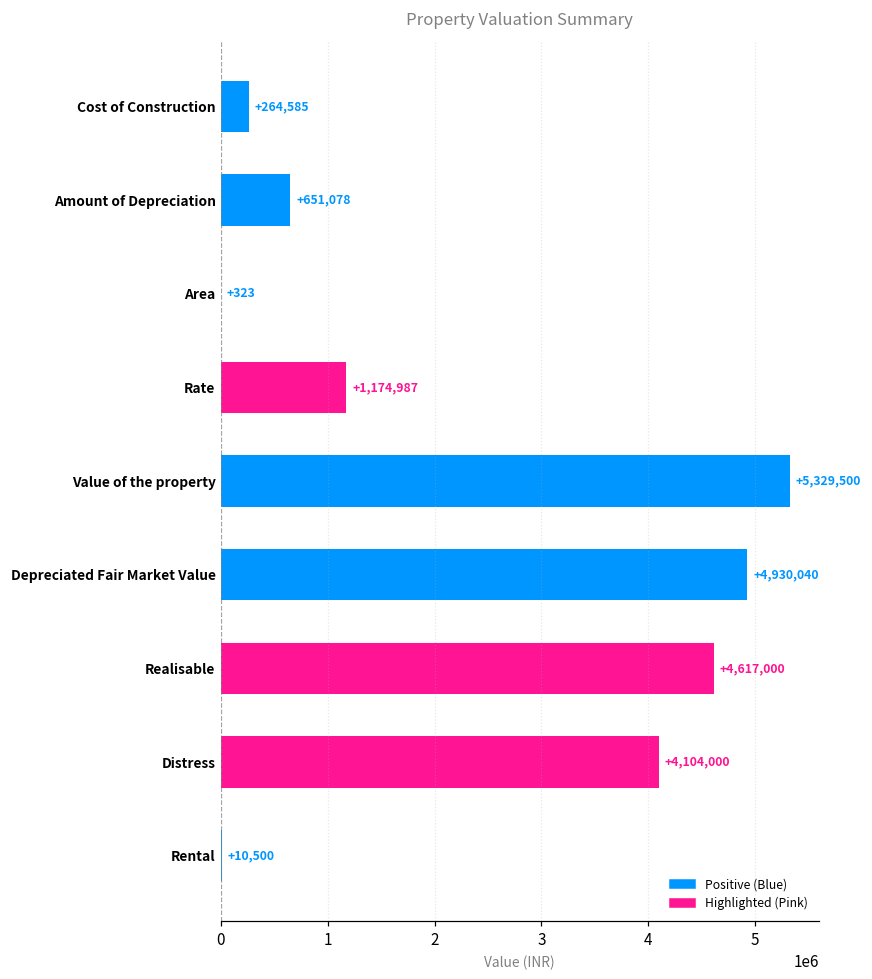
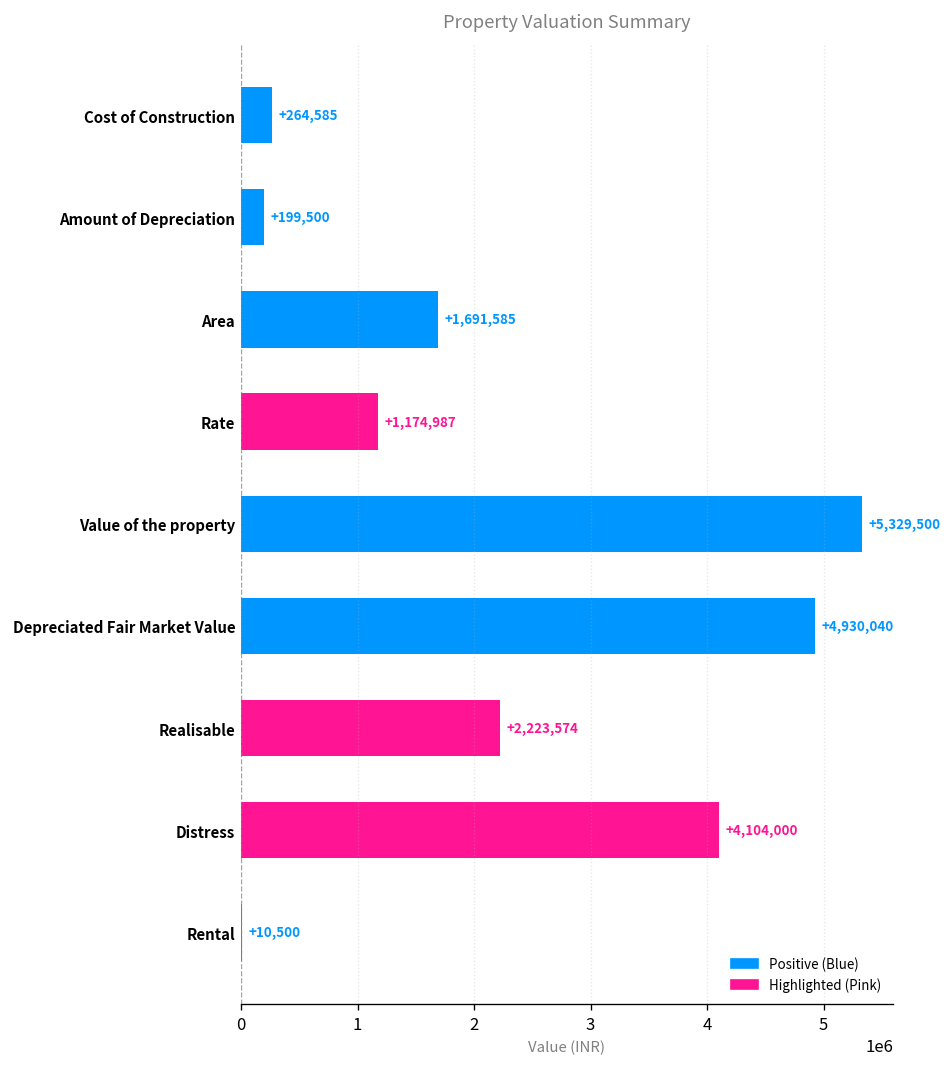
Amount of Depreciation: +651,078 -> +199,500
Area: +323 -> +1,691,585
Realisable: +4,617,000 -> +2,223,574
